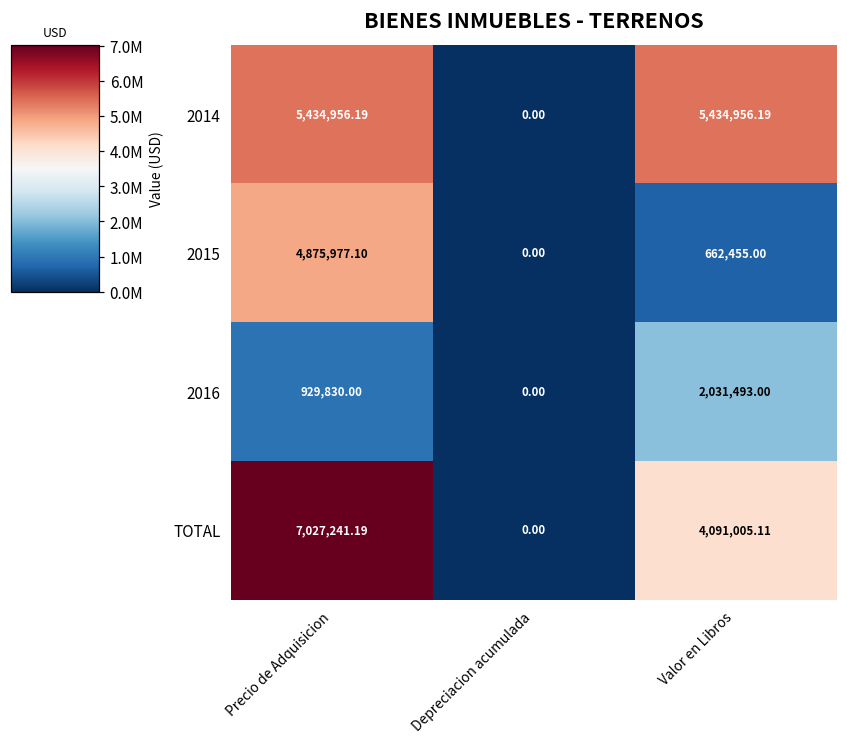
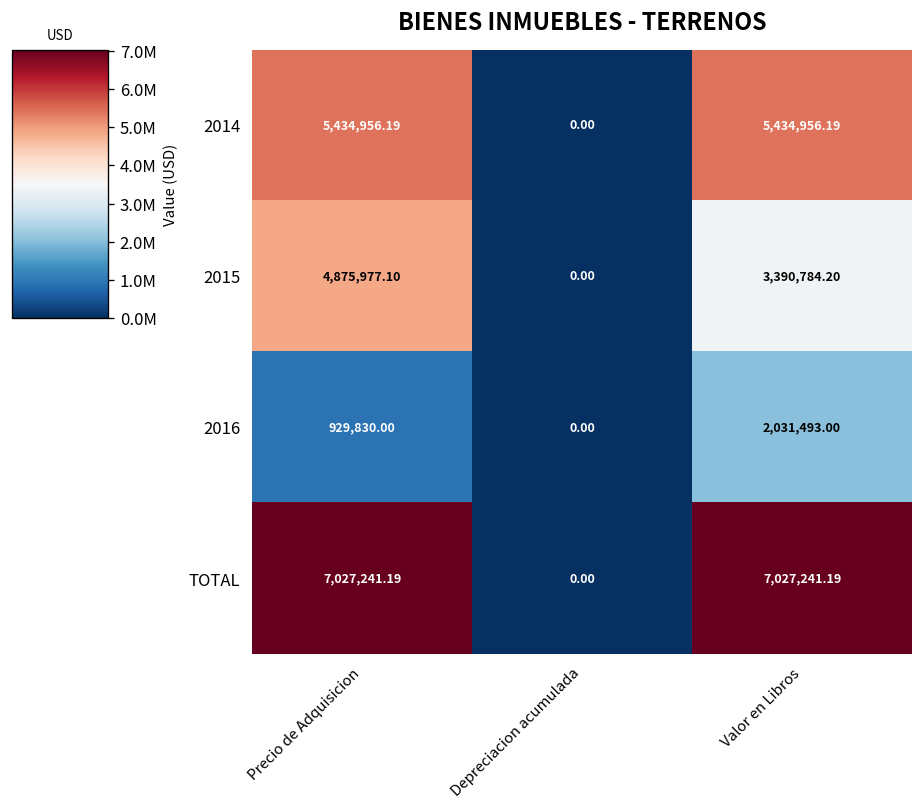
2015, Valor en Libros: 662,455.00 -> 3,390,784.20
TOTAL, Valor en Libros: 4,091,005.11 -> 7,027,241.19
